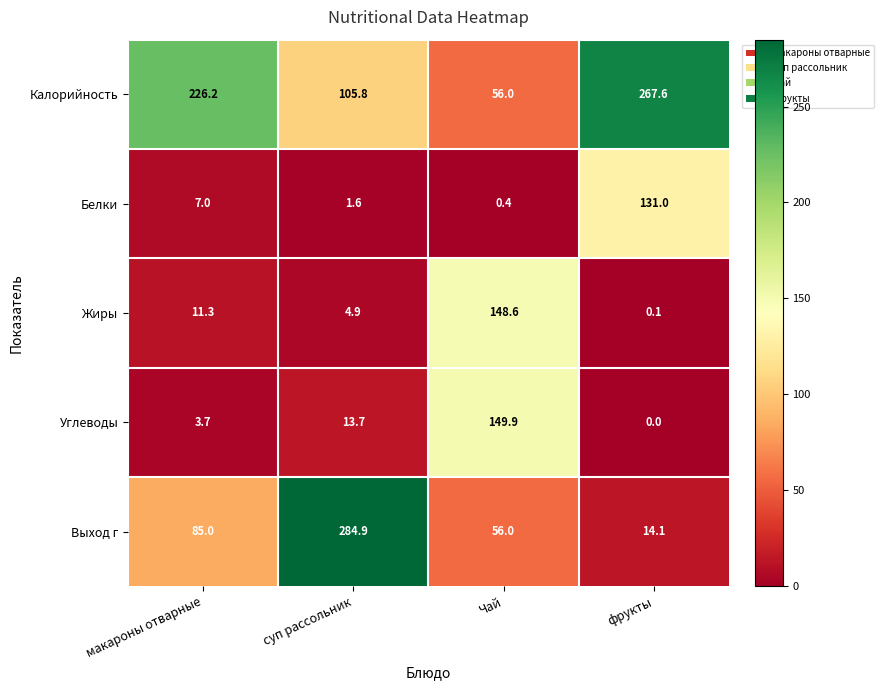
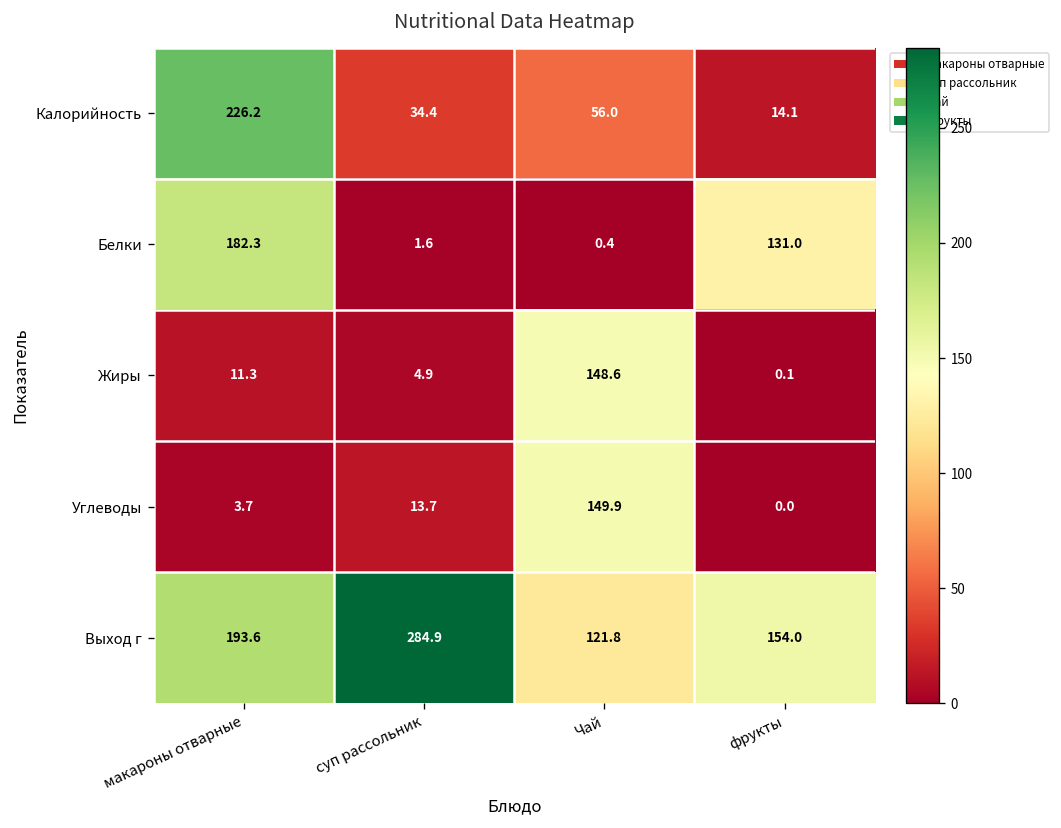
Калорийность, суп рассольник: 105.8 -> 34.4
Калорийность, фрукты: 267.6 -> 14.1
Белки, макароны отварные: 7.0 -> 182.3
Выход г, макароны отварные: 85.0 -> 193.6
Выход г, Чай: 56.0 -> 121.8
Выход г, фрукты: 14.1 -> 154.0
